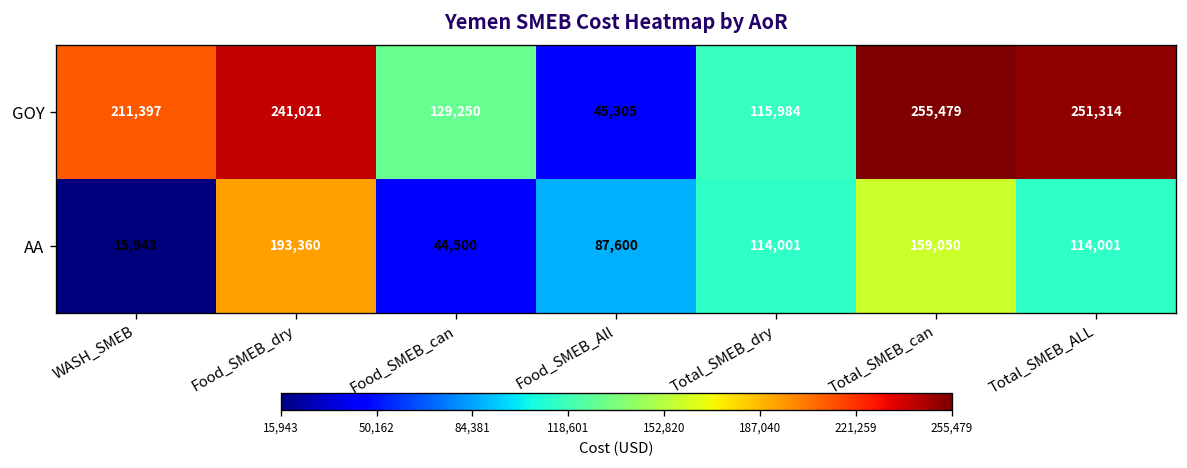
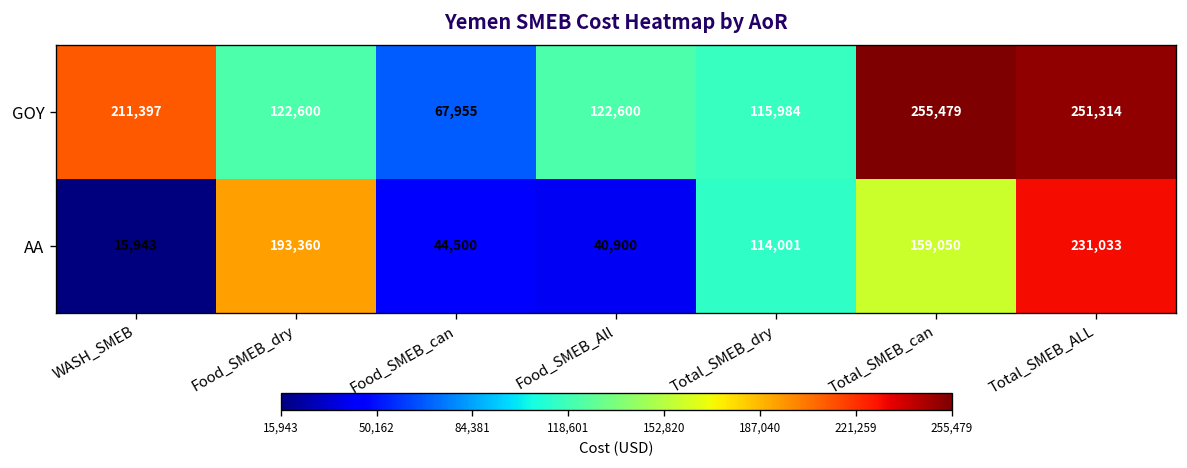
GOY, Food_SMEB_dry: 241,021 -> 122,600
GOY, Food_SMEB_can: 129,250 -> 67,955
GOY, Food_SMEB_All: 45,305 -> 122,600
AA, Food_SMEB_All: 87,600 -> 40,900
AA, Total_SMEB_ALL: 114,001 -> 231,033
